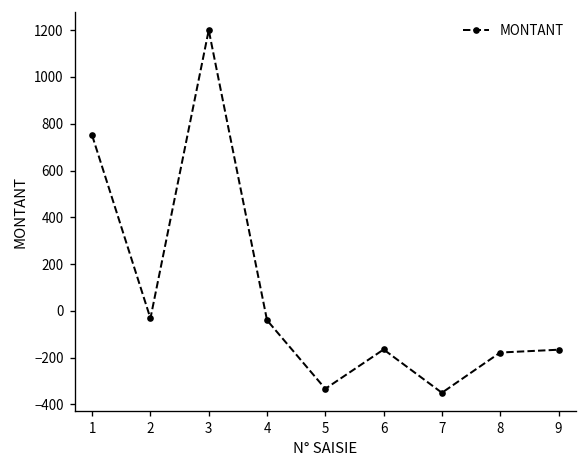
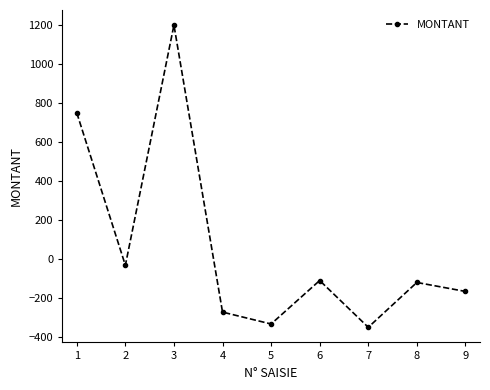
4: -40 -> -270
6: -170 -> -110
8: -180 -> -120
